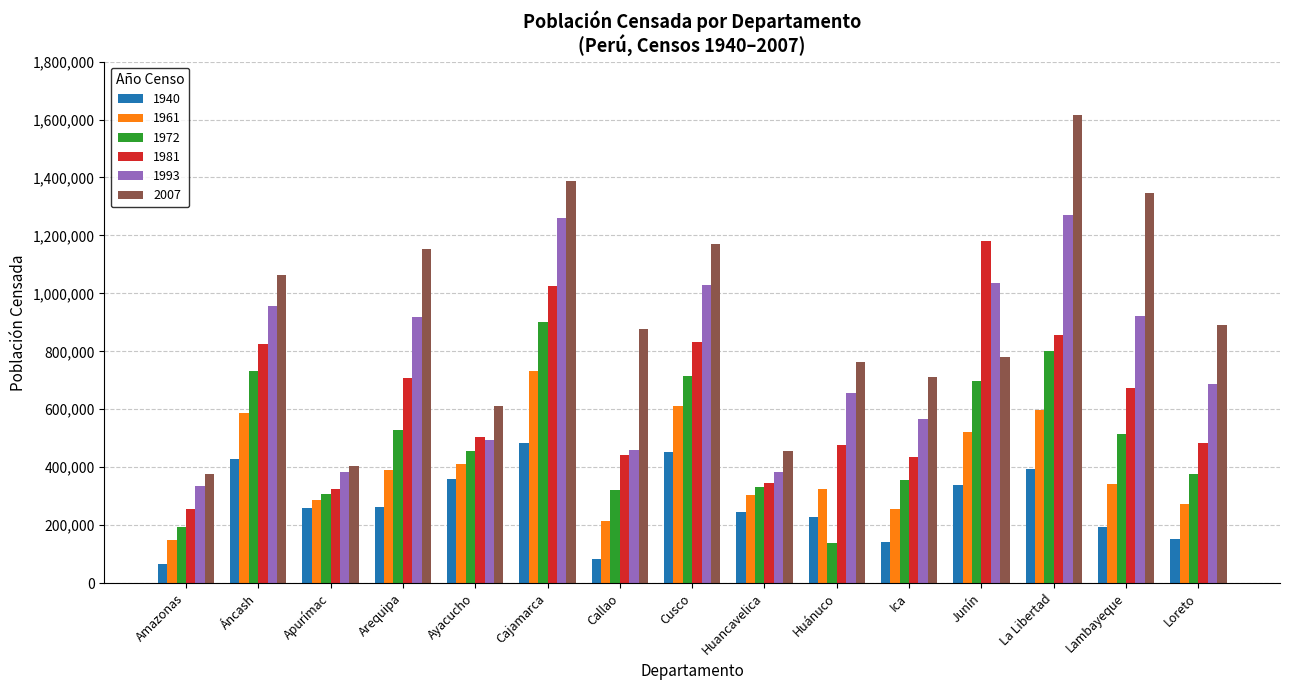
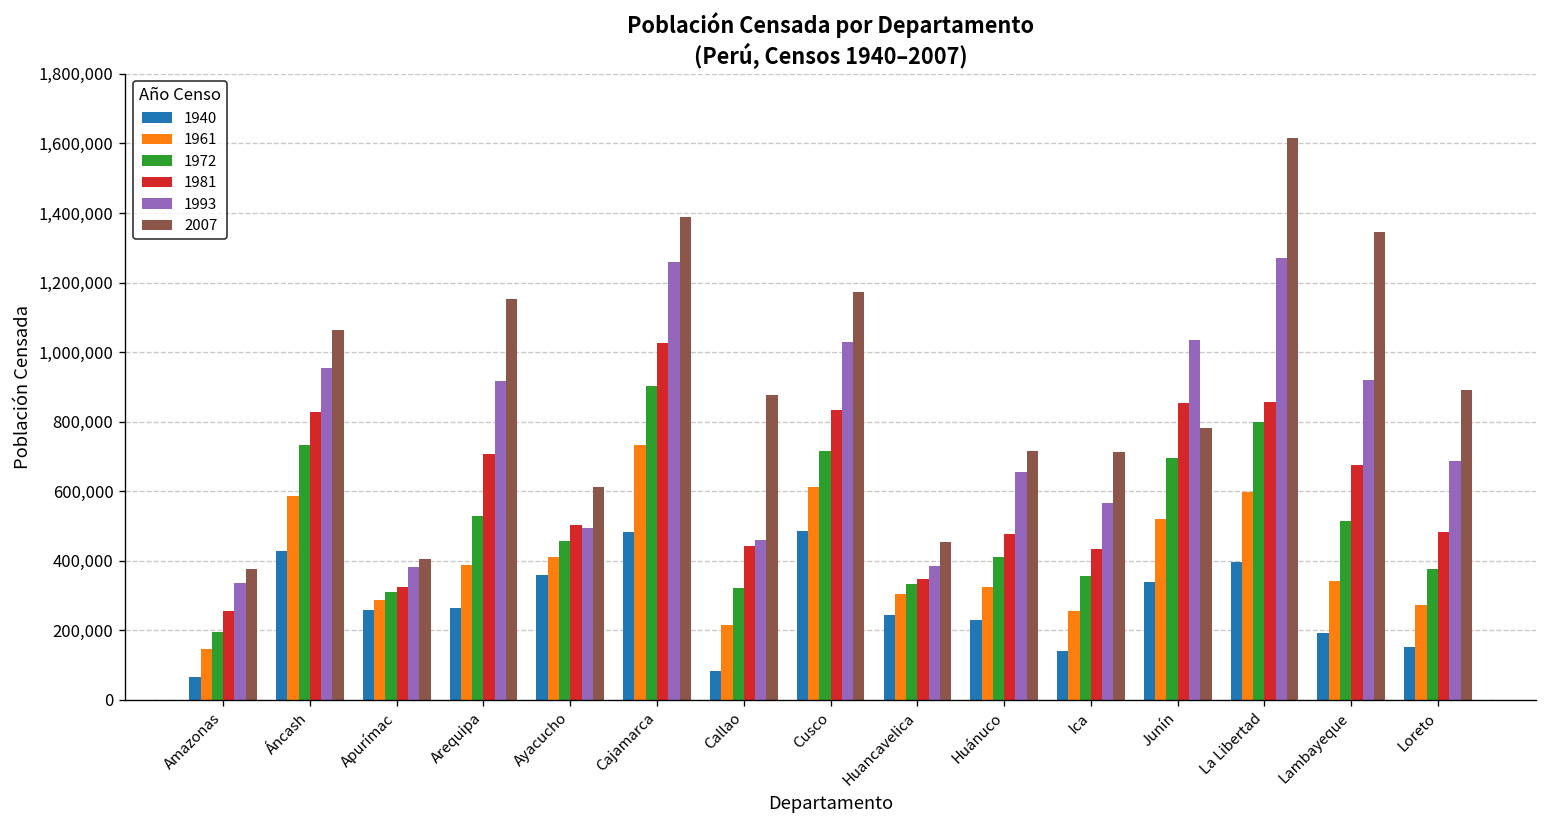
1940, Cusco: 450,000 -> 490,000
1972, Huánuco: 140,000 -> 410,000
2007, Huánuco: 760,000 -> 710,000
1981, Junín: 1,180,000 -> 850,000
